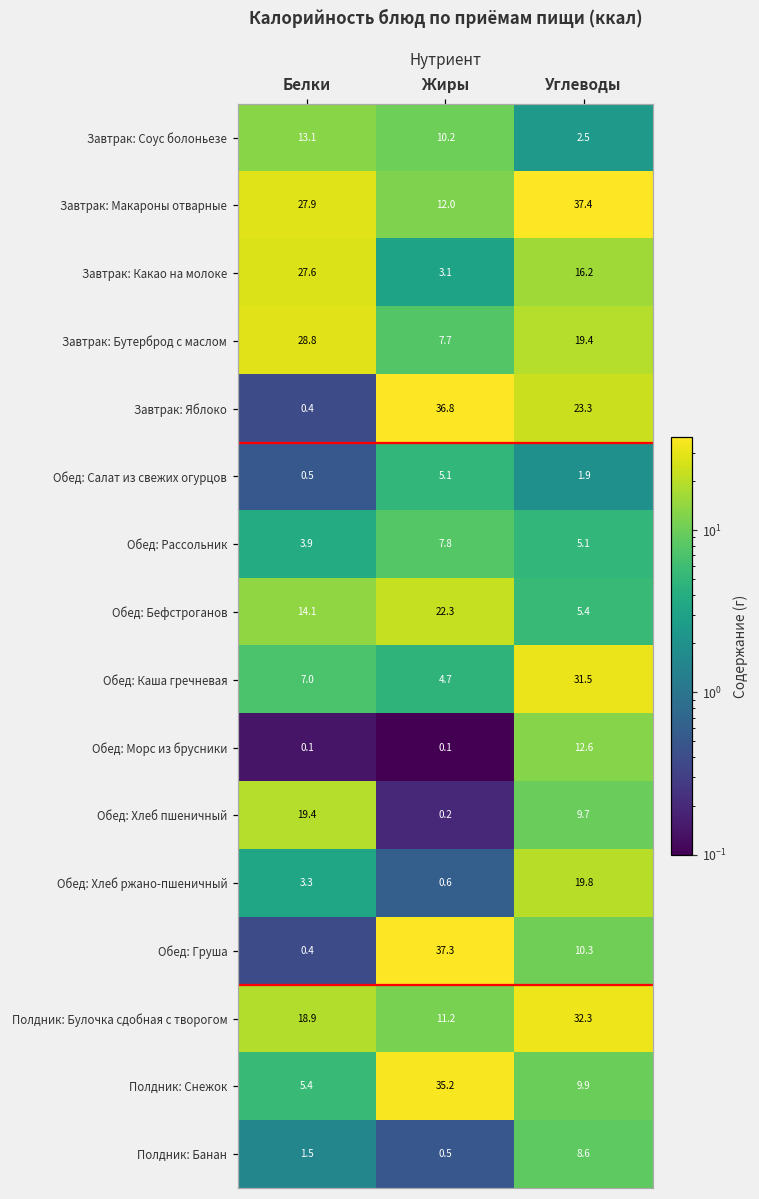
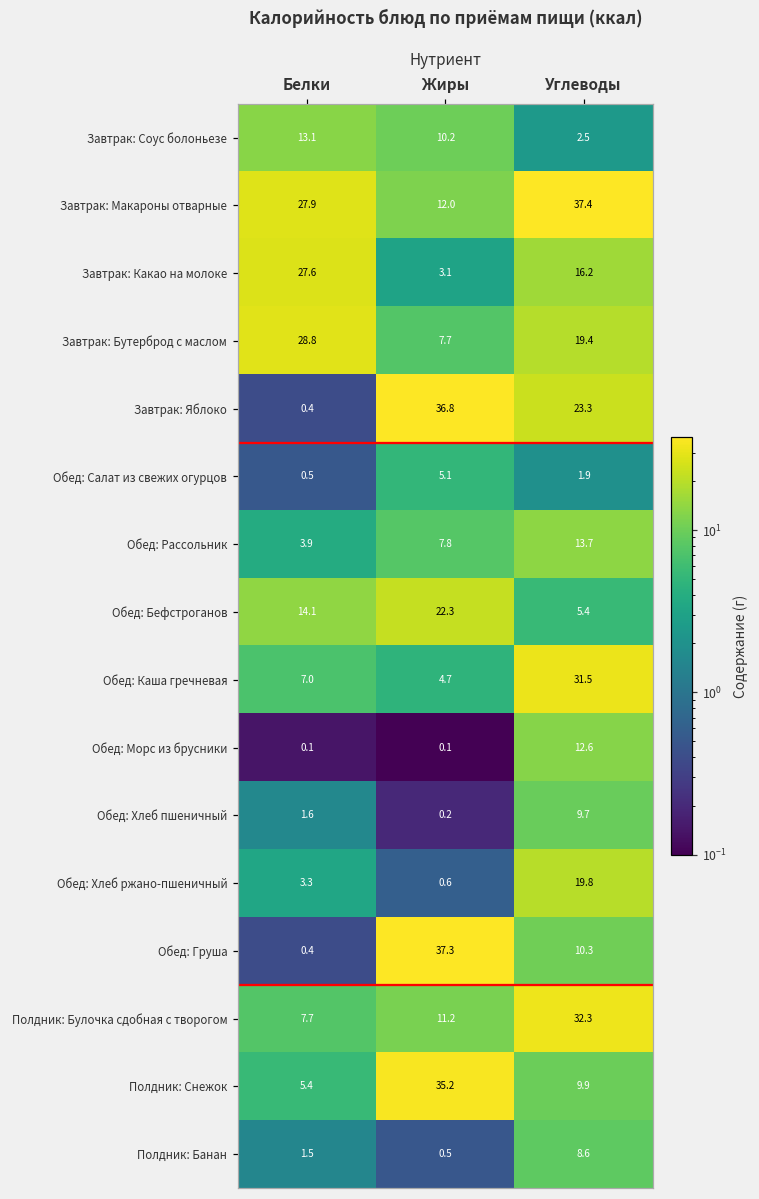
Обед: Рассольник, Углеводы: 5.1 -> 13.7
Обед: Хлеб пшеничный, Белки: 19.4 -> 1.6
Полдник: Булочка сдобная с творогом, Белки: 18.9 -> 7.7
